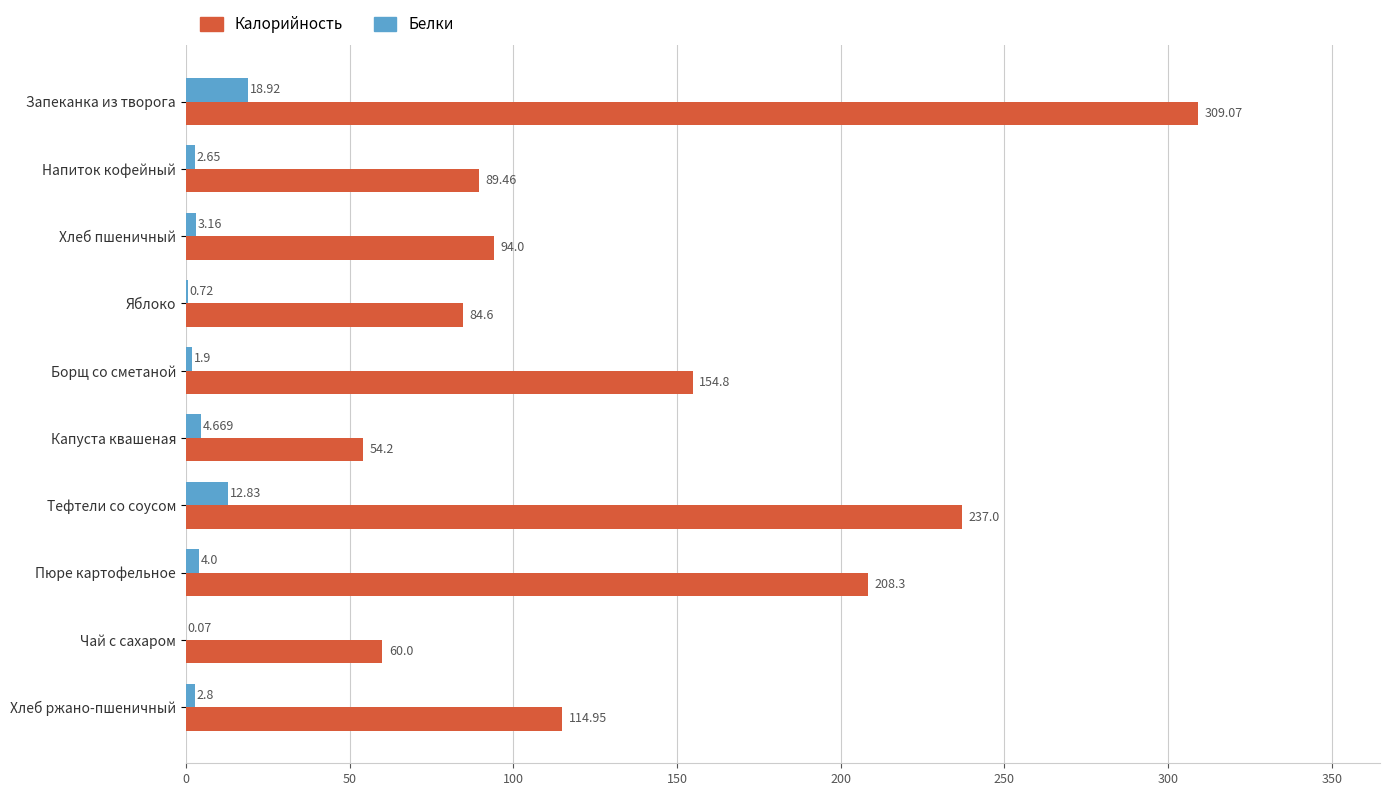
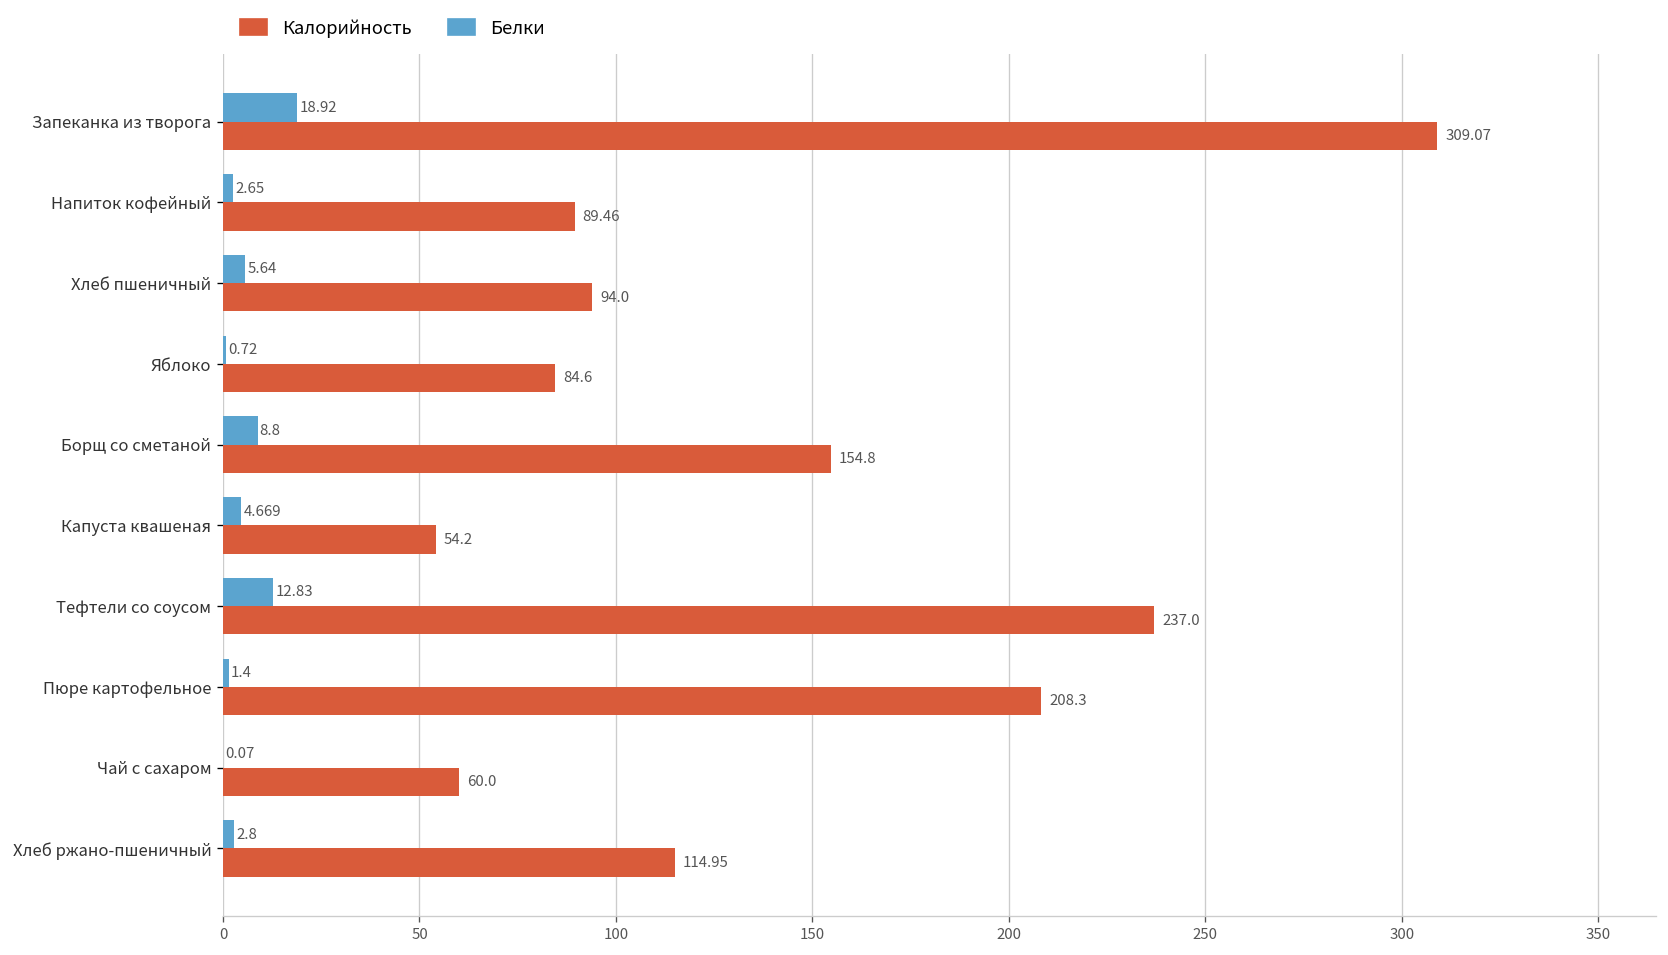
Белки, Хлеб пшеничный: 3.16 -> 5.64
Белки, Борщ со сметаной: 1.9 -> 8.8
Белки, Пюре картофельное: 4.0 -> 1.4
